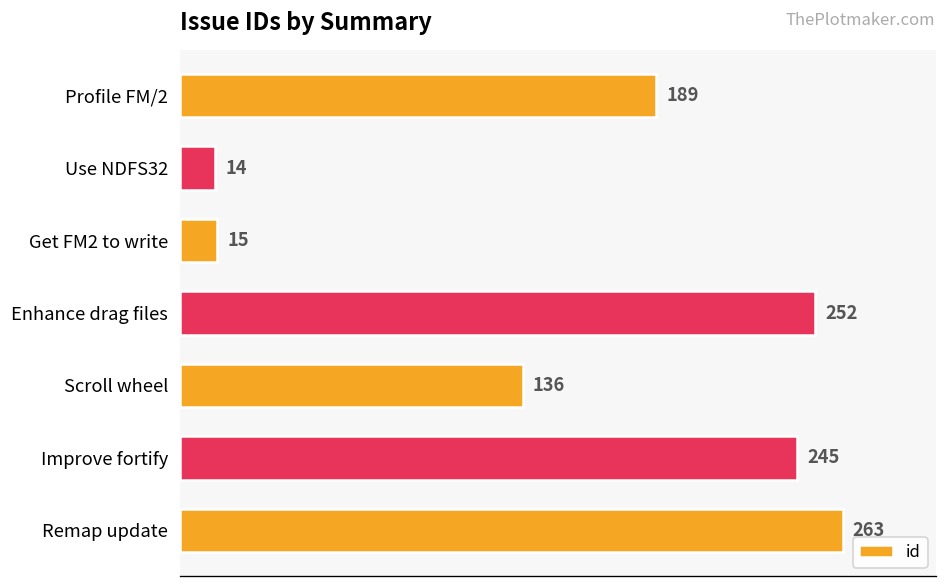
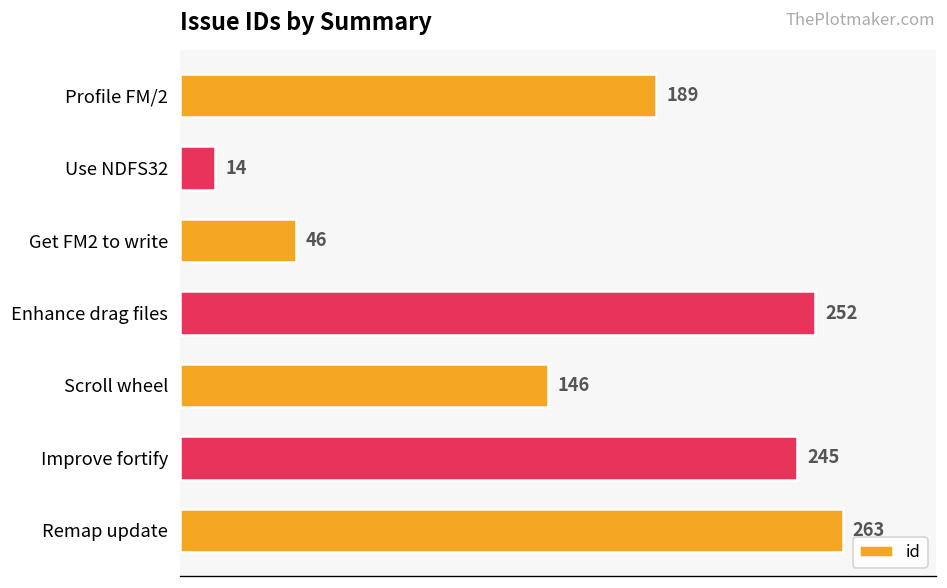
Get FM2 to write: 15 -> 46
Scroll wheel: 136 -> 146
